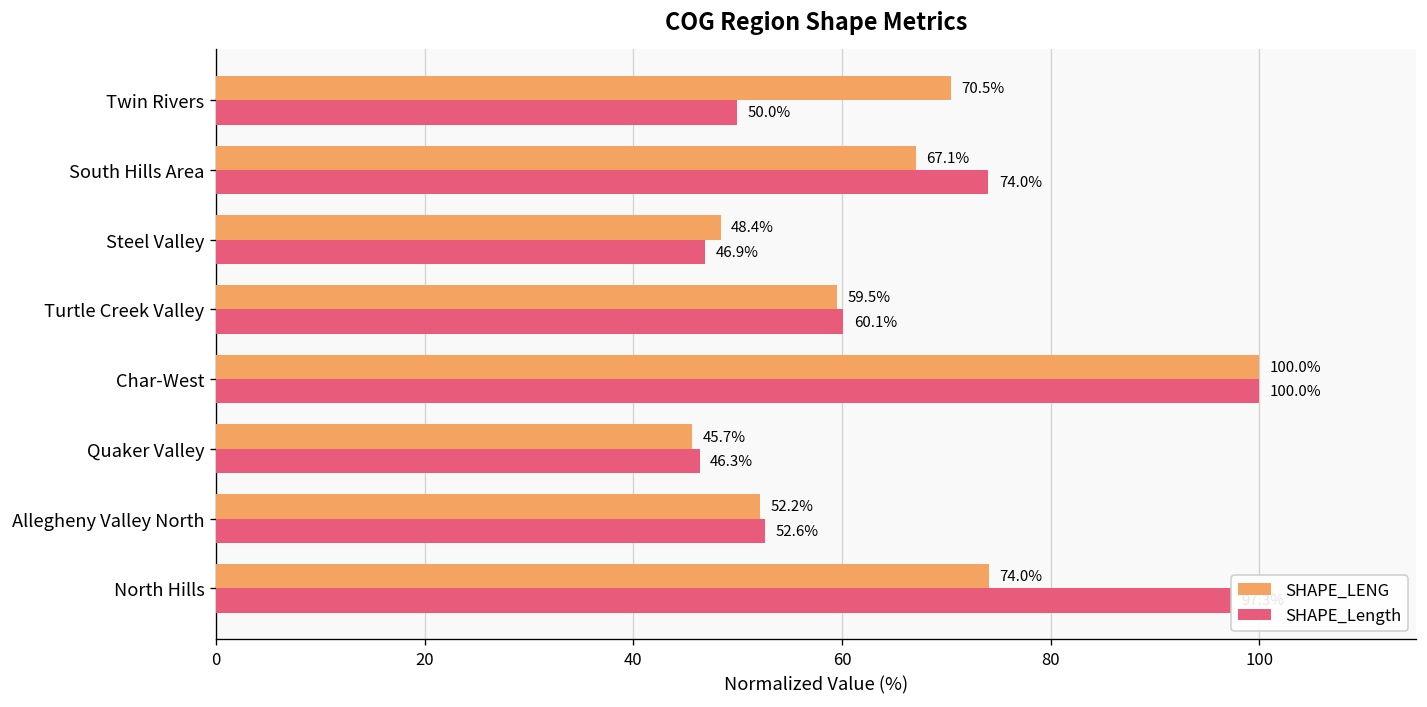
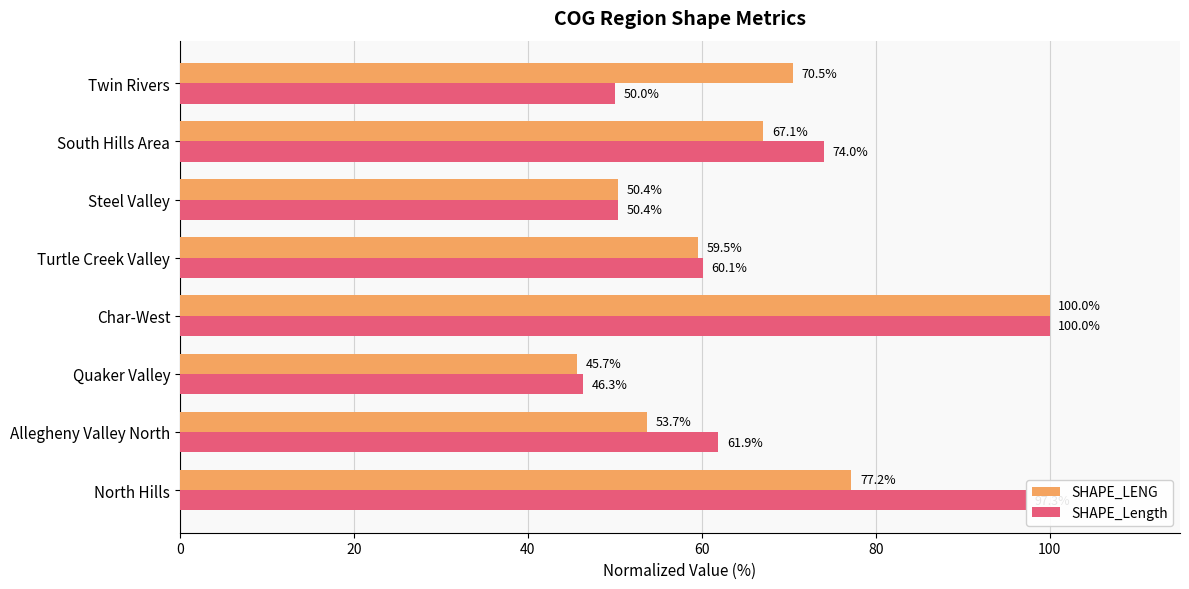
SHAPE_LENG, Steel Valley: 48.4% -> 50.4%
SHAPE_Length, Steel Valley: 46.9% -> 50.4%
SHAPE_LENG, Allegheny Valley North: 52.2% -> 53.7%
SHAPE_Length, Allegheny Valley North: 52.6% -> 61.9%
SHAPE_LENG, North Hills: 74.0% -> 77.2%
